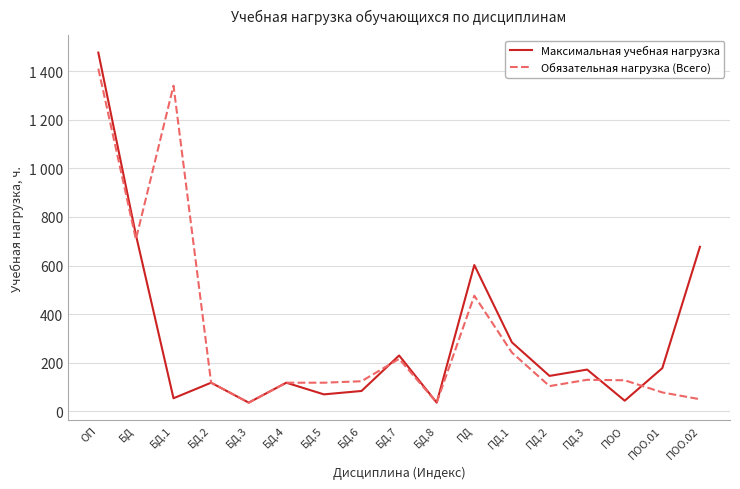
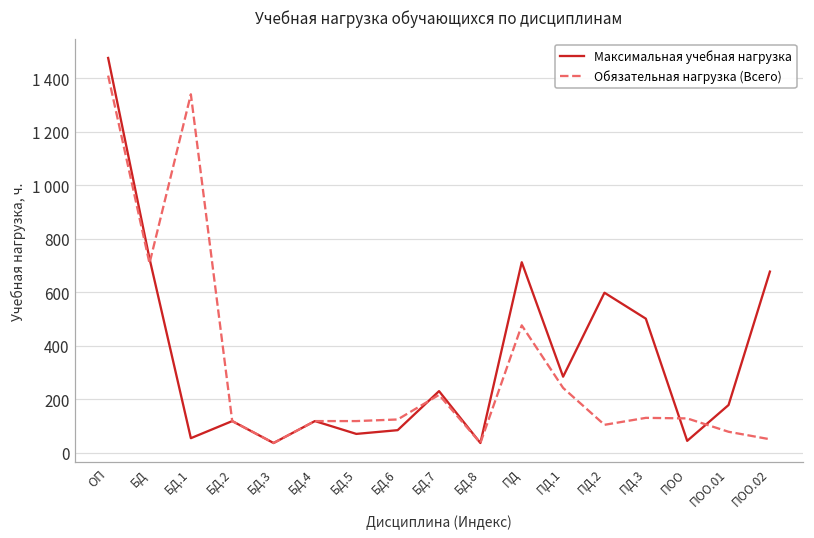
Максимальная учебная нагрузка, ПД: 600 -> 710
Максимальная учебная нагрузка, ПД.2: 150 -> 600
Максимальная учебная нагрузка, ПД.3: 170 -> 500
